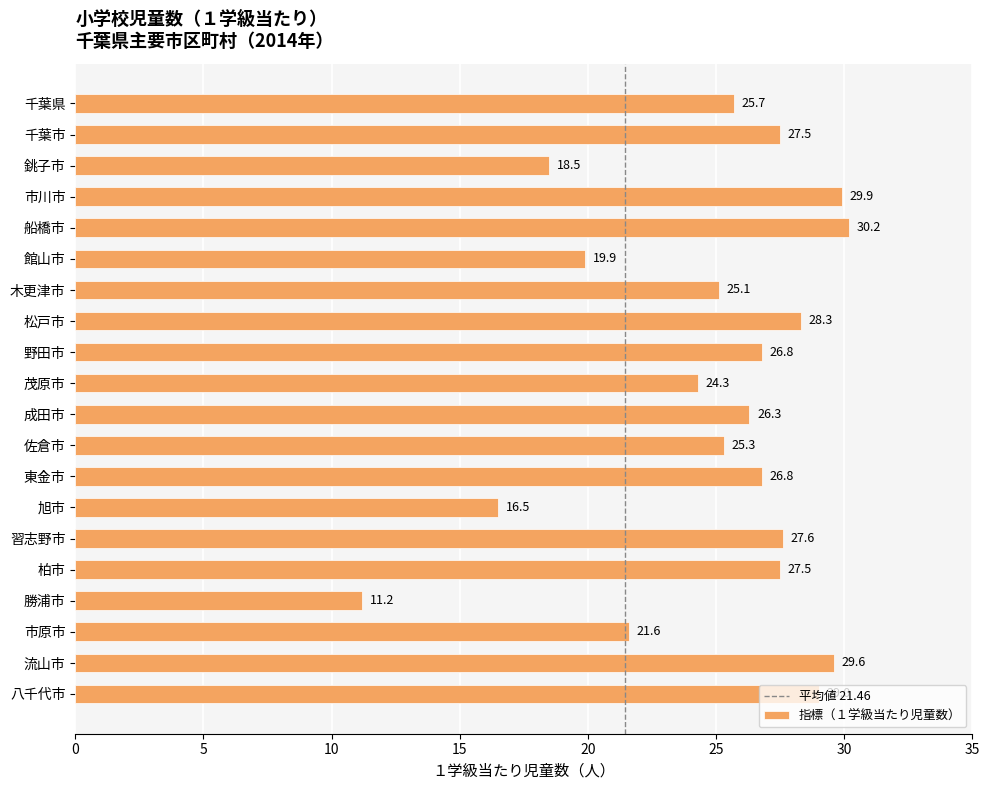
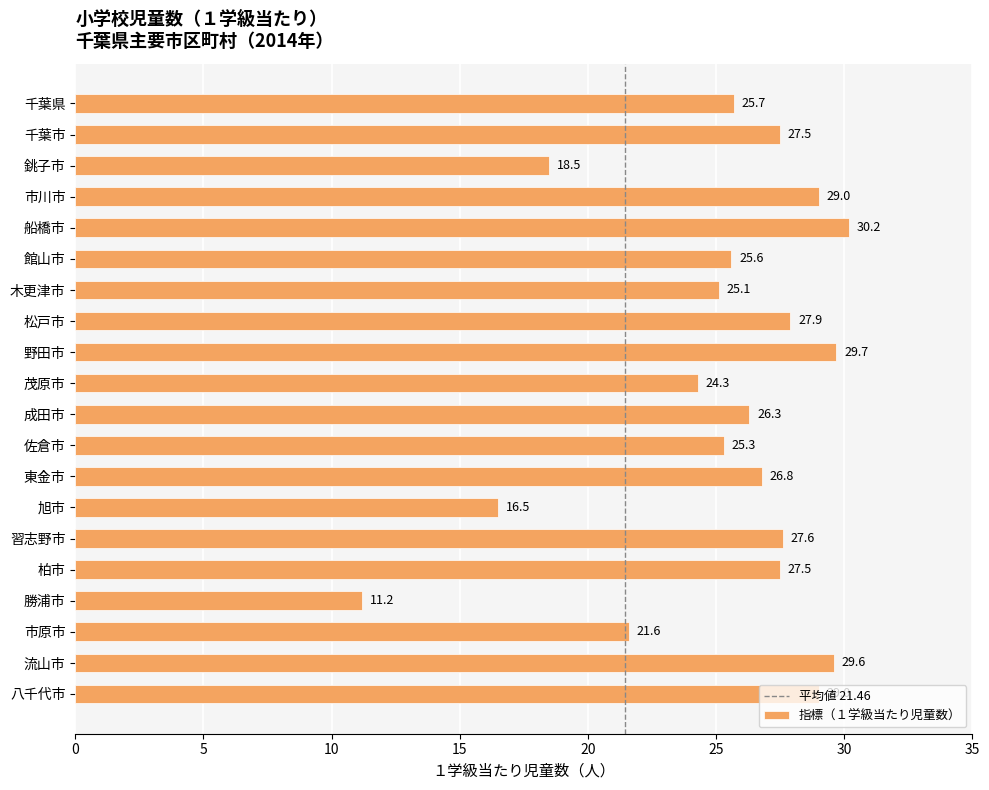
市川市: 29.9 -> 29.0
館山市: 19.9 -> 25.6
松戸市: 28.3 -> 27.9
野田市: 26.8 -> 29.7
